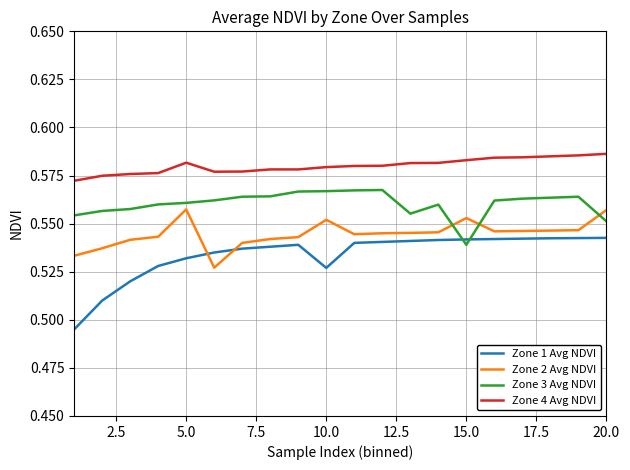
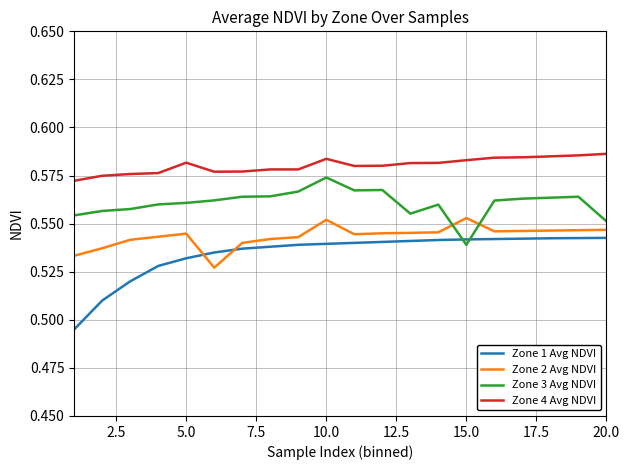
Zone 2 Avg NDVI, 5.0: 0.557 -> 0.545
Zone 1 Avg NDVI, 10.0: 0.527 -> 0.540
Zone 3 Avg NDVI, 10.0: 0.567 -> 0.574
Zone 4 Avg NDVI, 10.0: 0.579 -> 0.584
Zone 2 Avg NDVI, 20.0: 0.557 -> 0.547
